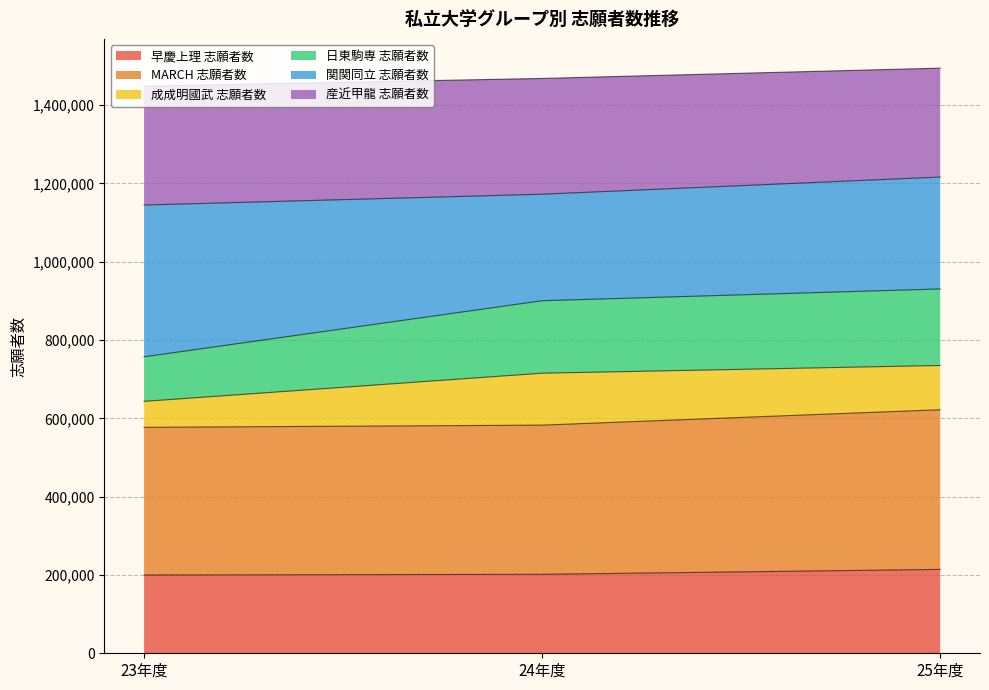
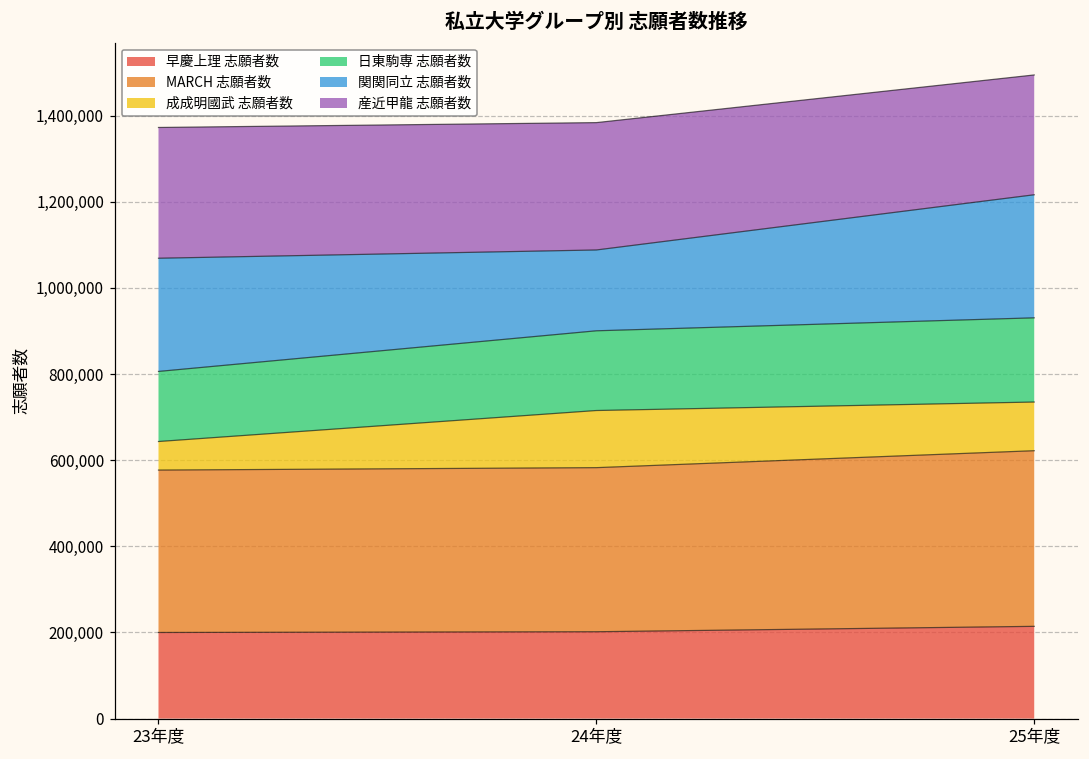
日東駒専 志願者数, 23年度: 110,000 -> 160,000
関関同立 志願者数, 23年度: 390,000 -> 260,000
関関同立 志願者数, 24年度: 270,000 -> 190,000
